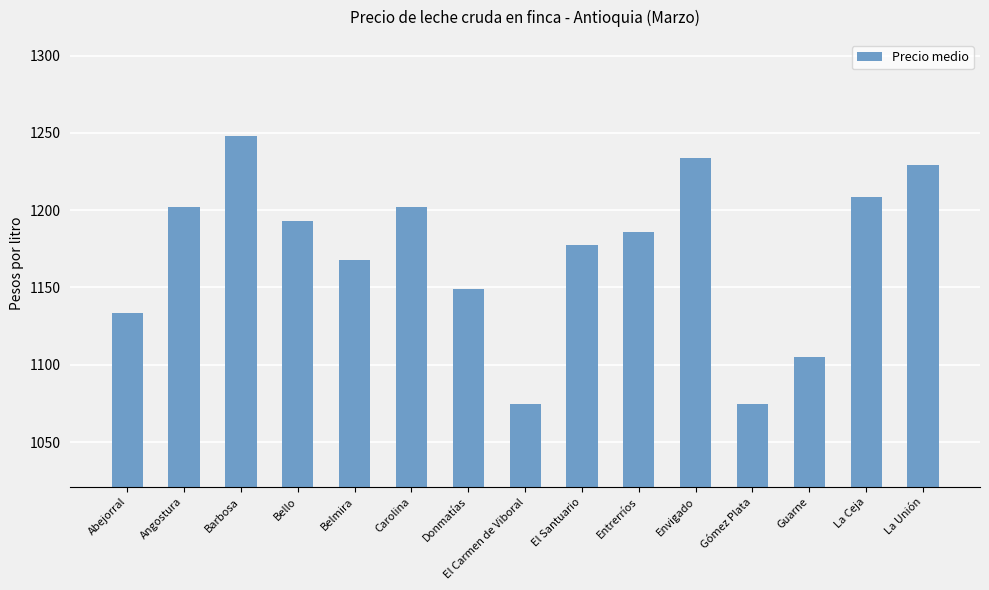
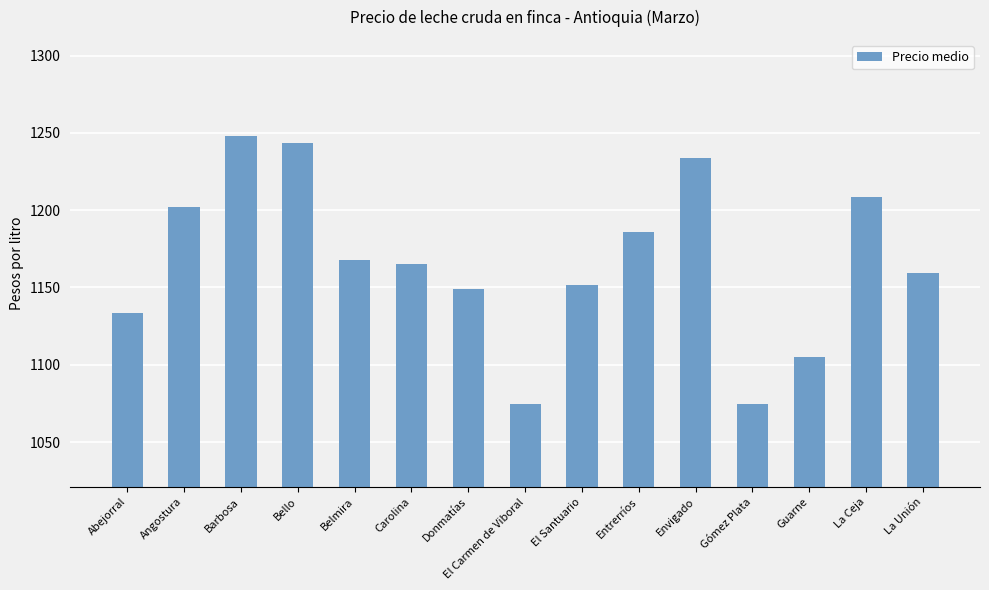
Bello: 1193 -> 1243
Carolina: 1202 -> 1165
El Santuario: 1177 -> 1151
La Unión: 1229 -> 1159
